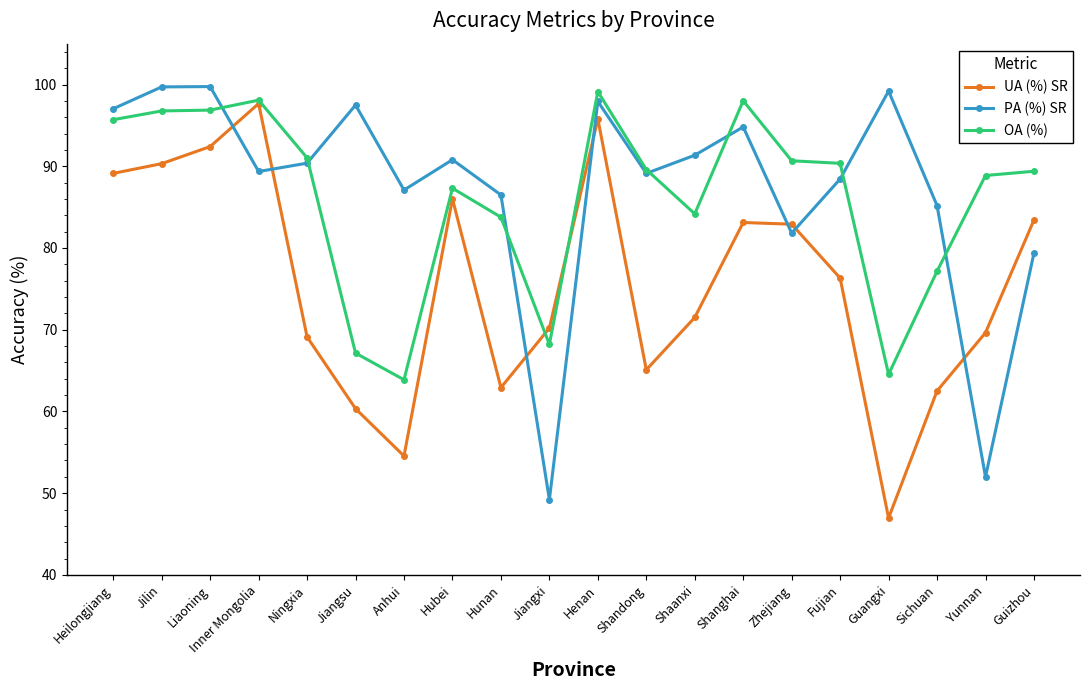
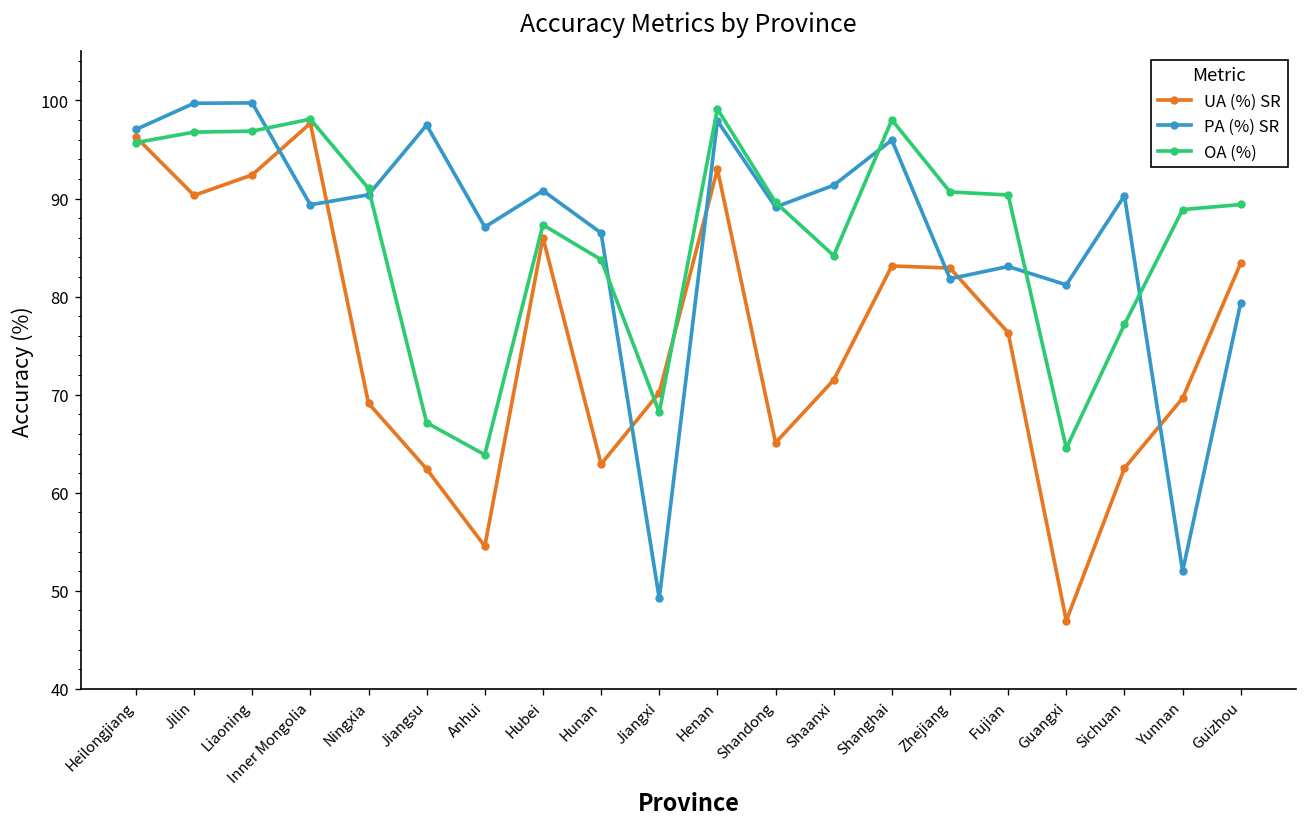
UA (%) SR, Heilongjiang: 89 -> 96
UA (%) SR, Jiangsu: 60 -> 62
UA (%) SR, Henan: 96 -> 93
PA (%) SR, Shanghai: 95 -> 96
PA (%) SR, Fujian: 88 -> 83
PA (%) SR, Guangxi: 99 -> 81
PA (%) SR, Sichuan: 85 -> 90
